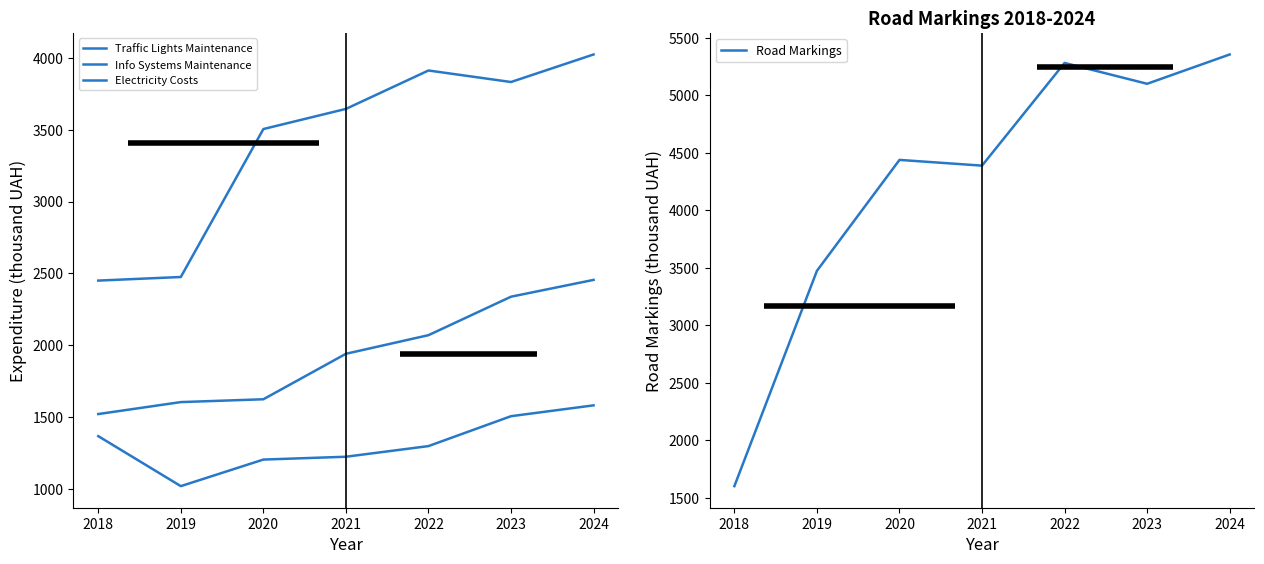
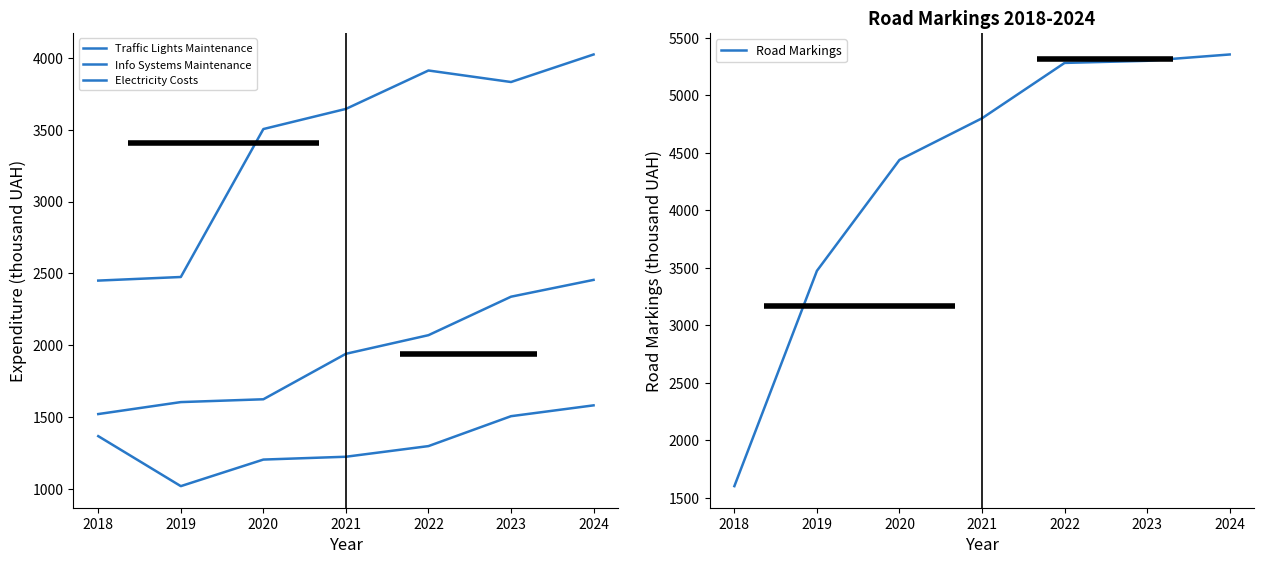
Road Markings 2018-2024, 2021: 4390 -> 4800
Road Markings 2018-2024, 2023: 5100 -> 5300
